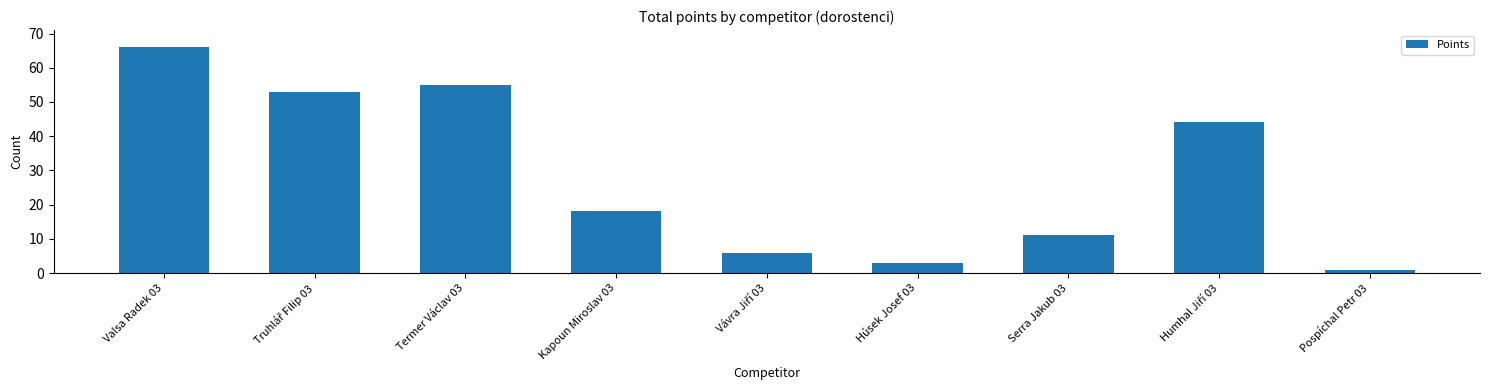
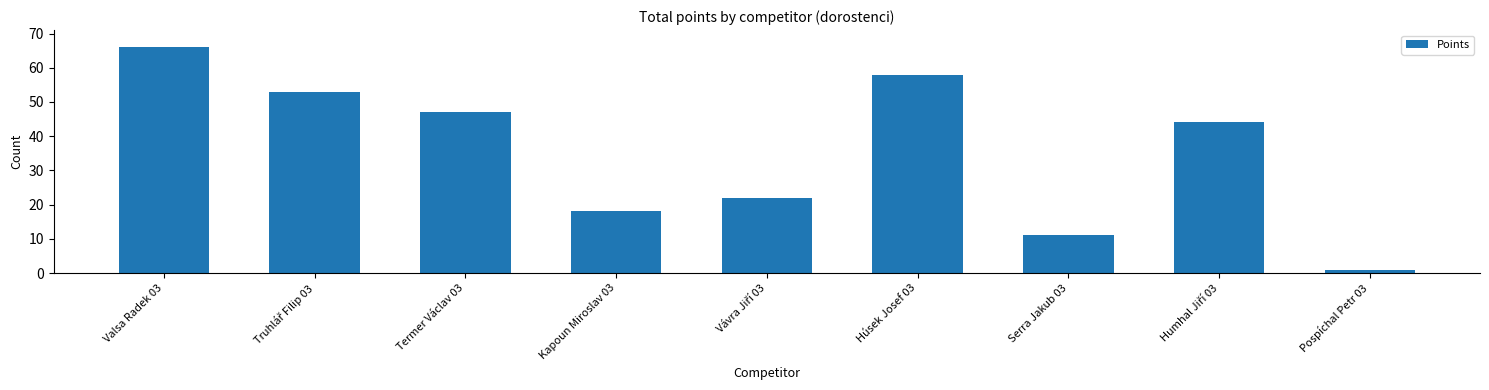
Termer Václav 03: 55 -> 47
Vávra Jiří 03: 6 -> 22
Húsek Josef 03: 3 -> 58
